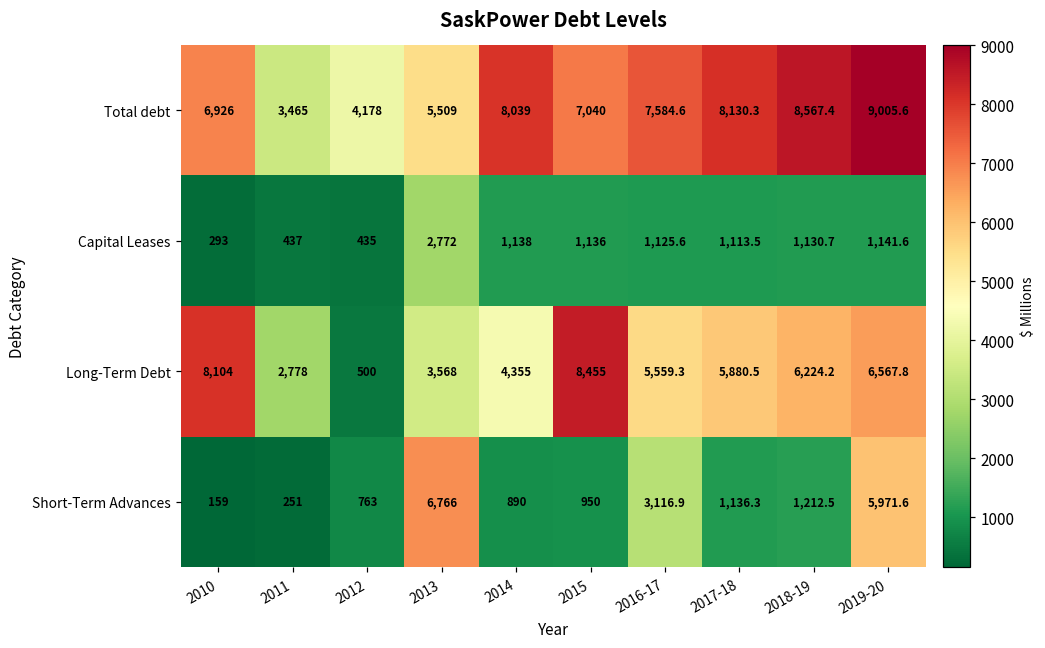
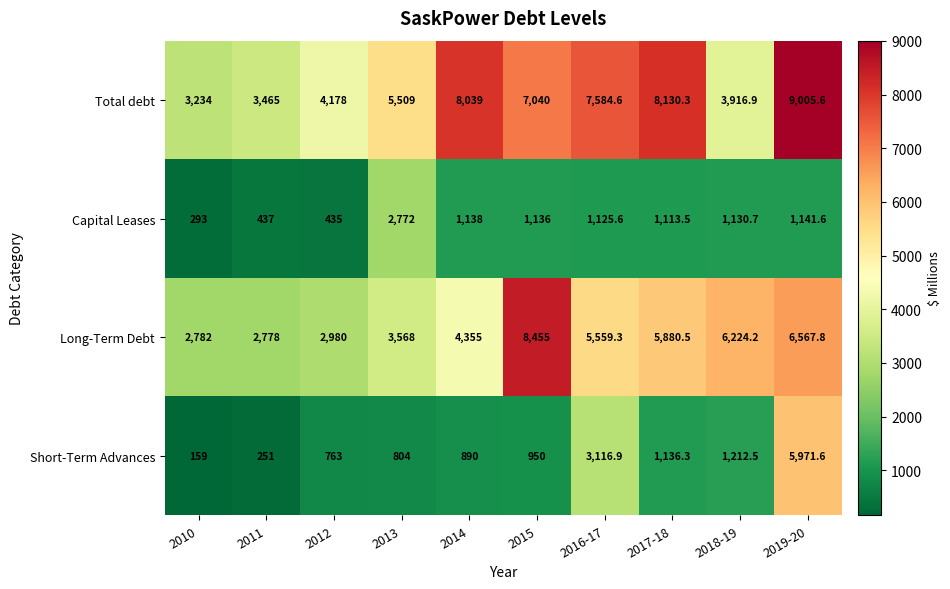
Total debt, 2010: 6,926 -> 3,234
Total debt, 2018-19: 8,567.4 -> 3,916.9
Long-Term Debt, 2010: 8,104 -> 2,782
Long-Term Debt, 2012: 500 -> 2,980
Short-Term Advances, 2013: 6,766 -> 804
